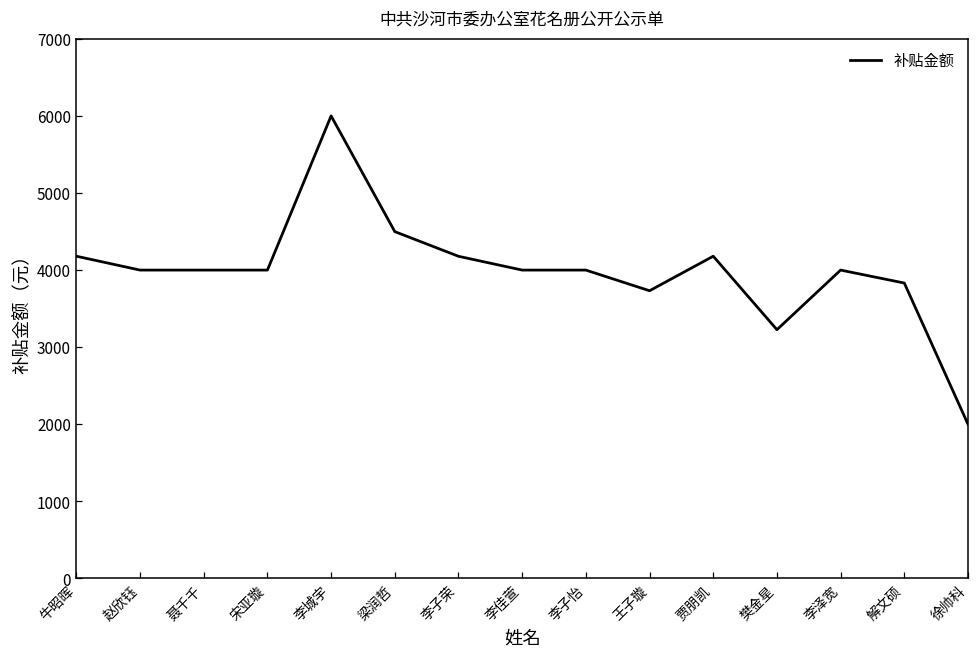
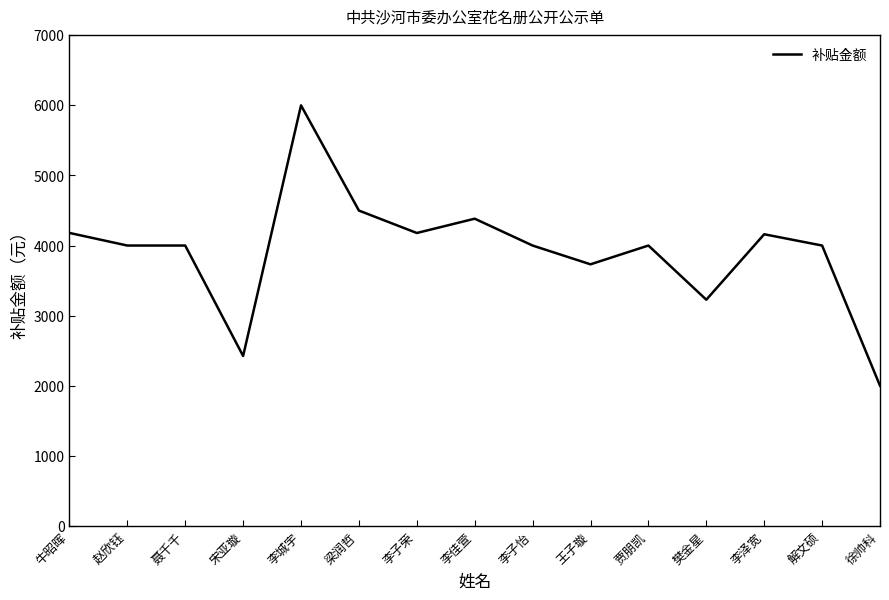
宋亚璇: 4000 -> 2400
李佳萱: 4000 -> 4400
贾朋凯: 4200 -> 4000
李泽宽: 4000 -> 4200
解文硕: 3800 -> 4000
